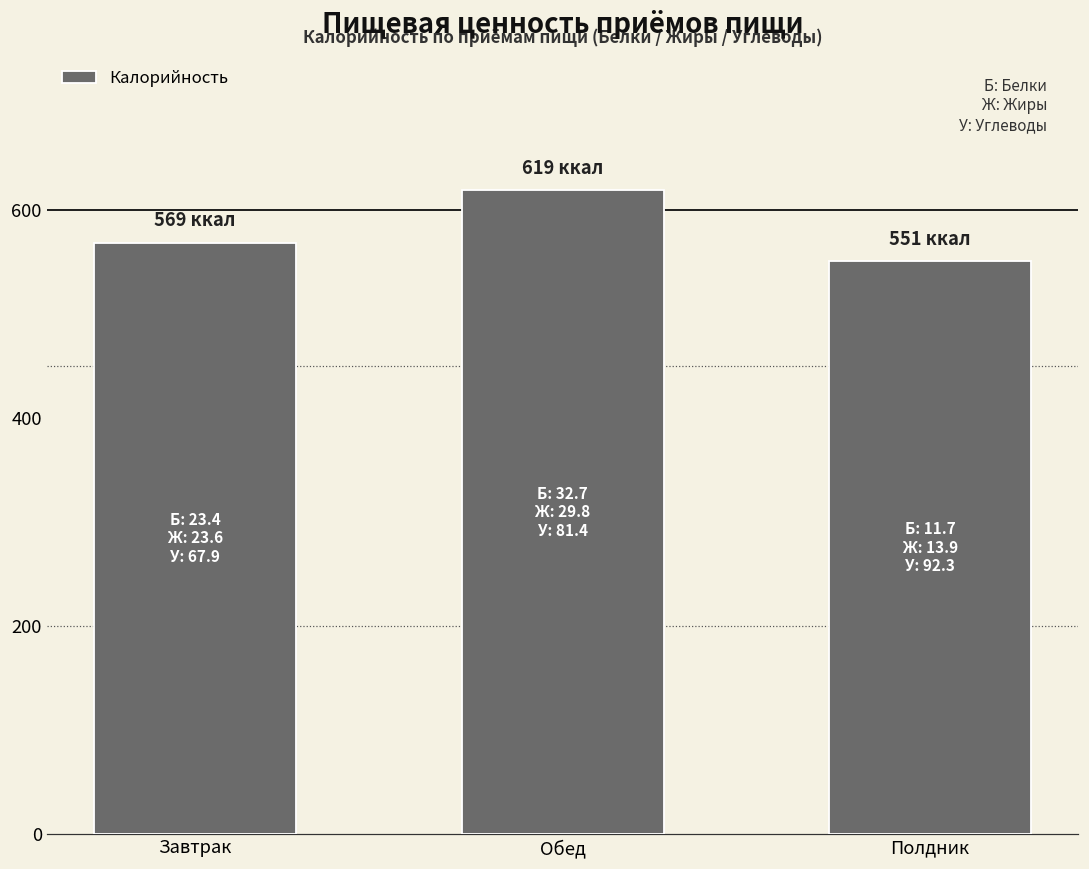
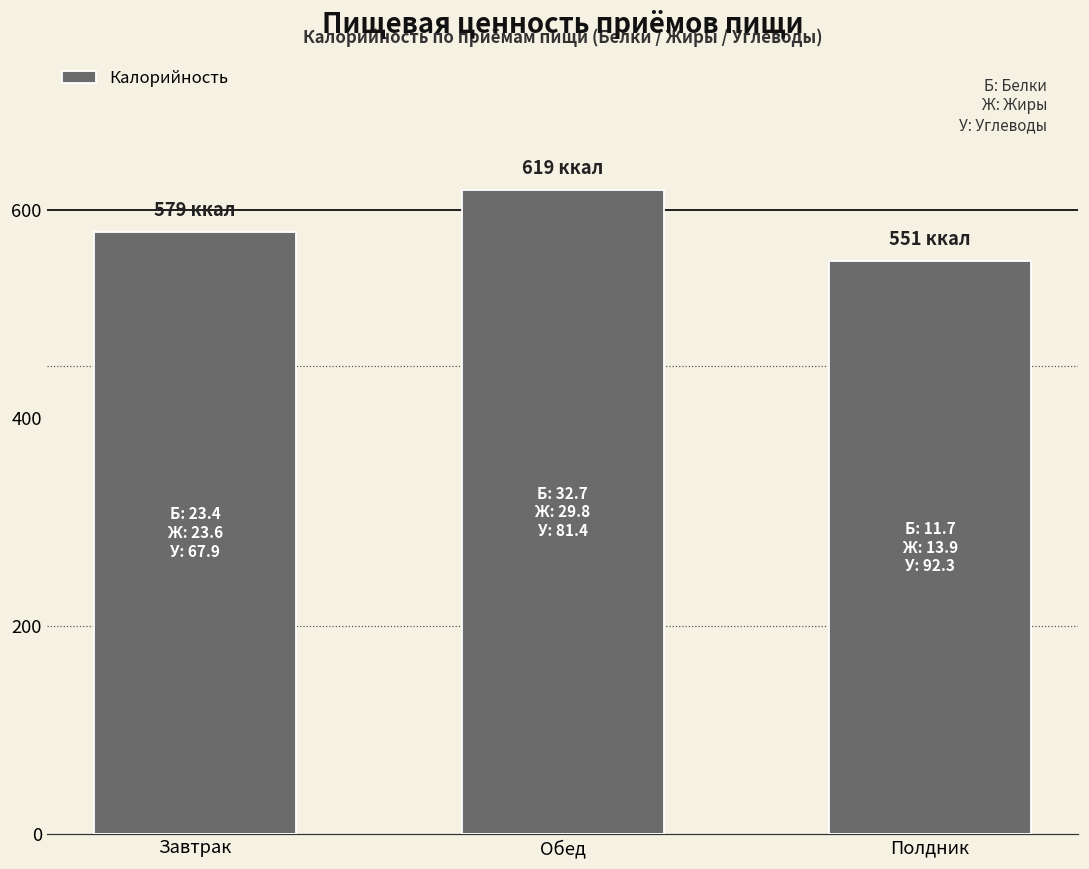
Завтрак: 569 -> 579
